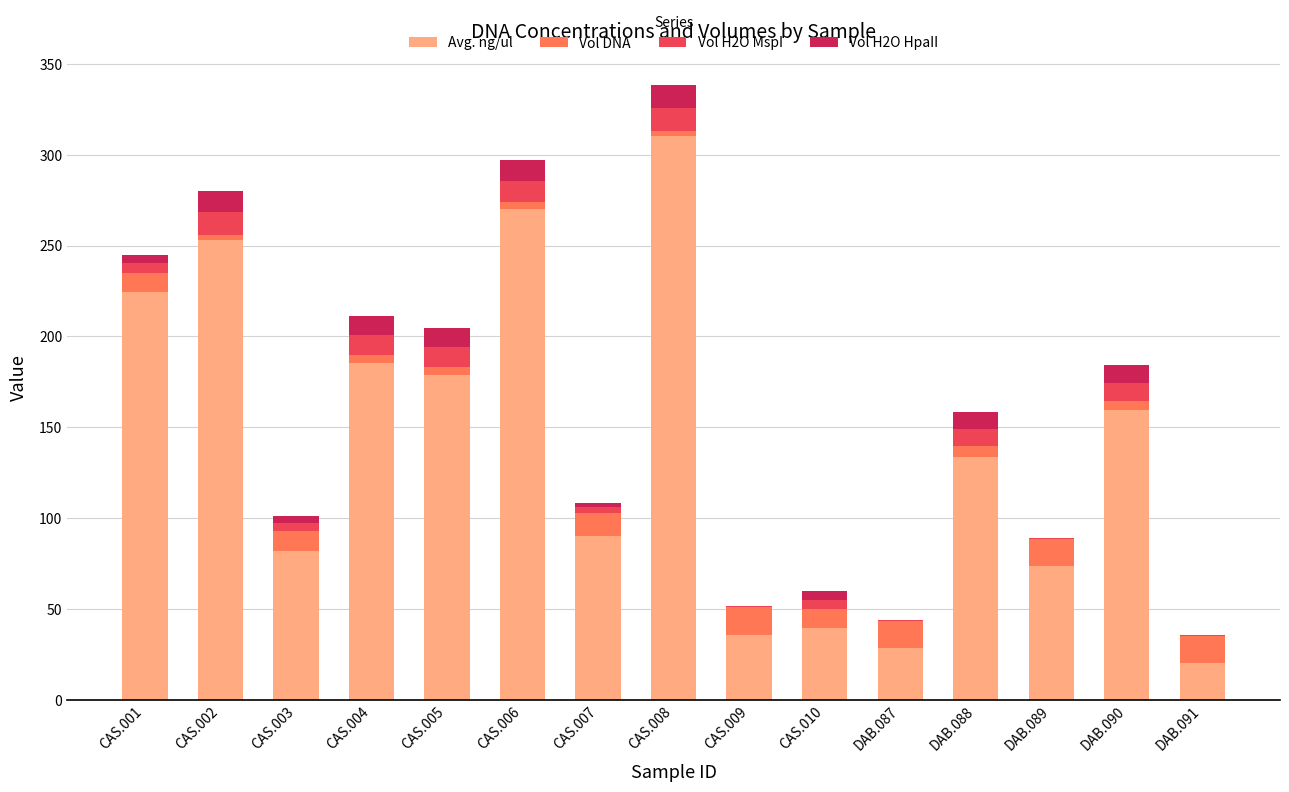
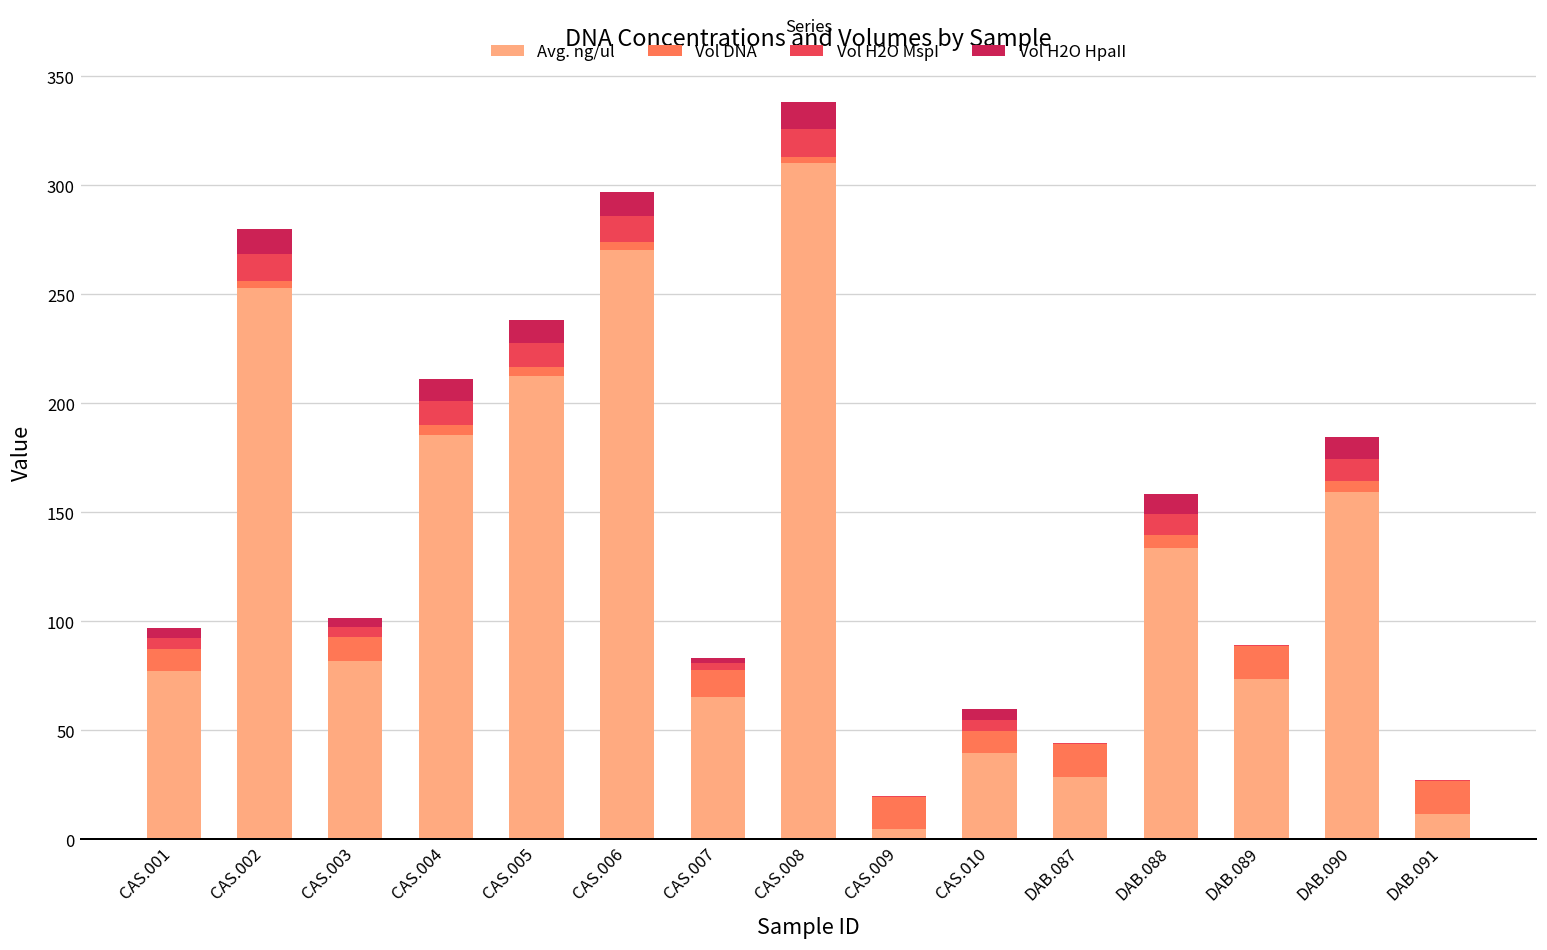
Avg. ng/ul, CAS.001: 225 -> 77
Avg. ng/ul, CAS.005: 179 -> 212
Avg. ng/ul, CAS.007: 90 -> 65
Avg. ng/ul, CAS.009: 36 -> 5
Avg. ng/ul, DAB.091: 20 -> 12
